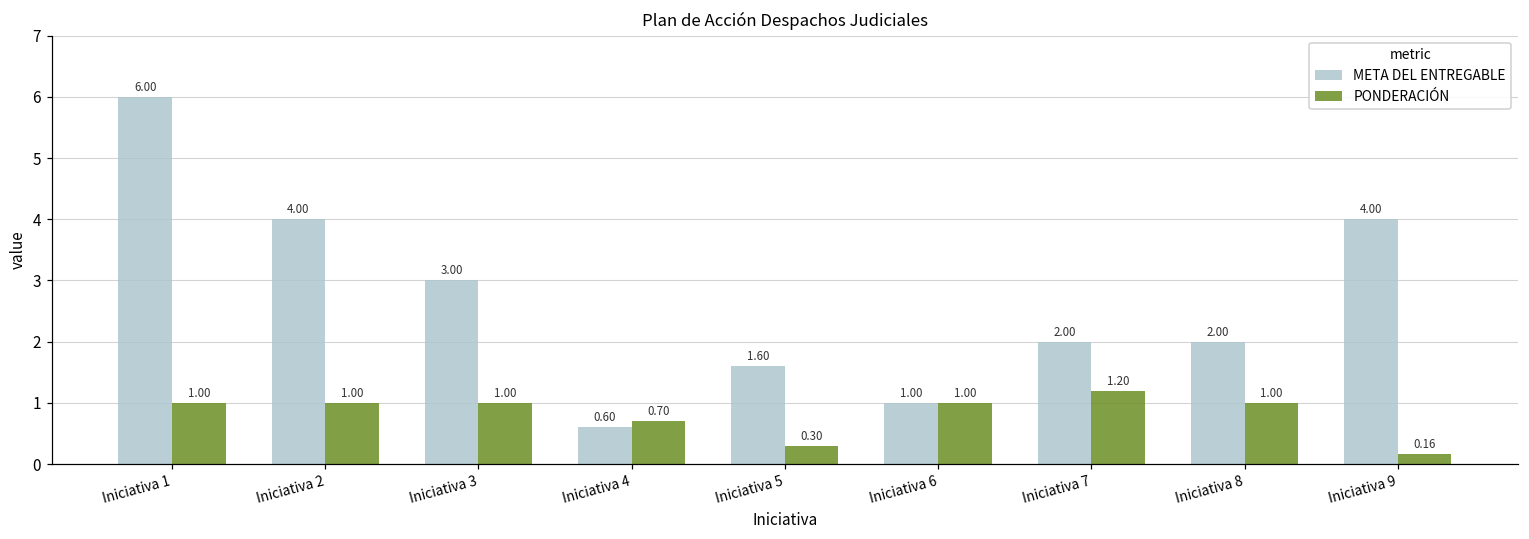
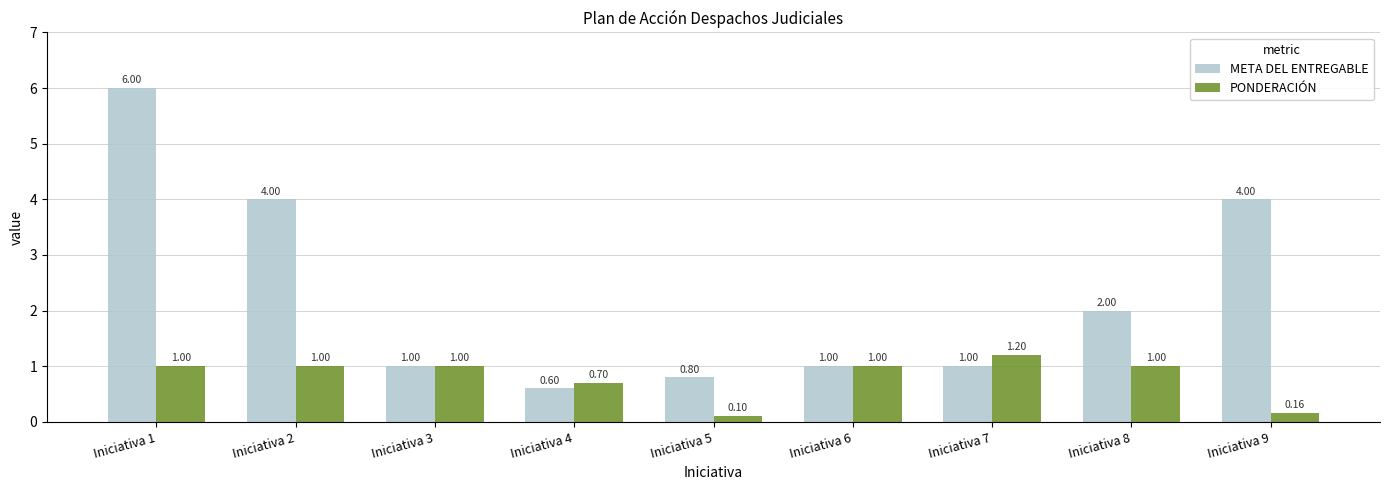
META DEL ENTREGABLE, Iniciativa 3: 3.00 -> 1.00
META DEL ENTREGABLE, Iniciativa 5: 1.60 -> 0.80
PONDERACIÓN, Iniciativa 5: 0.30 -> 0.10
META DEL ENTREGABLE, Iniciativa 7: 2.00 -> 1.00
